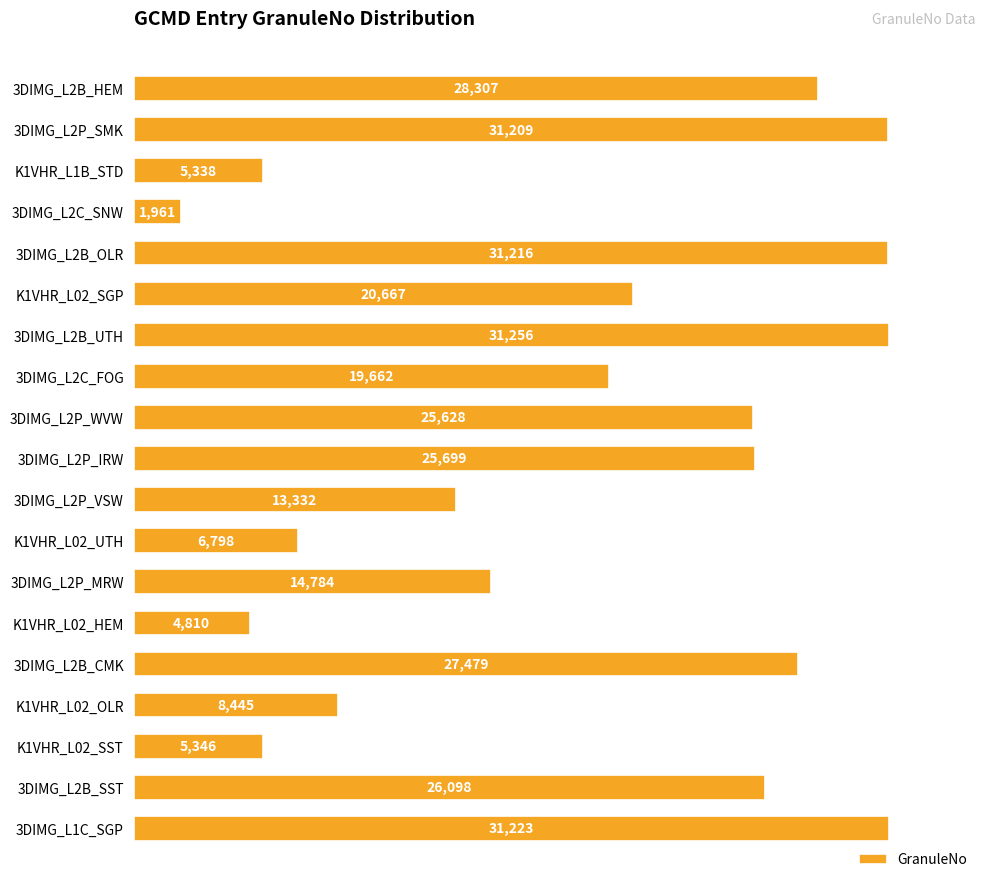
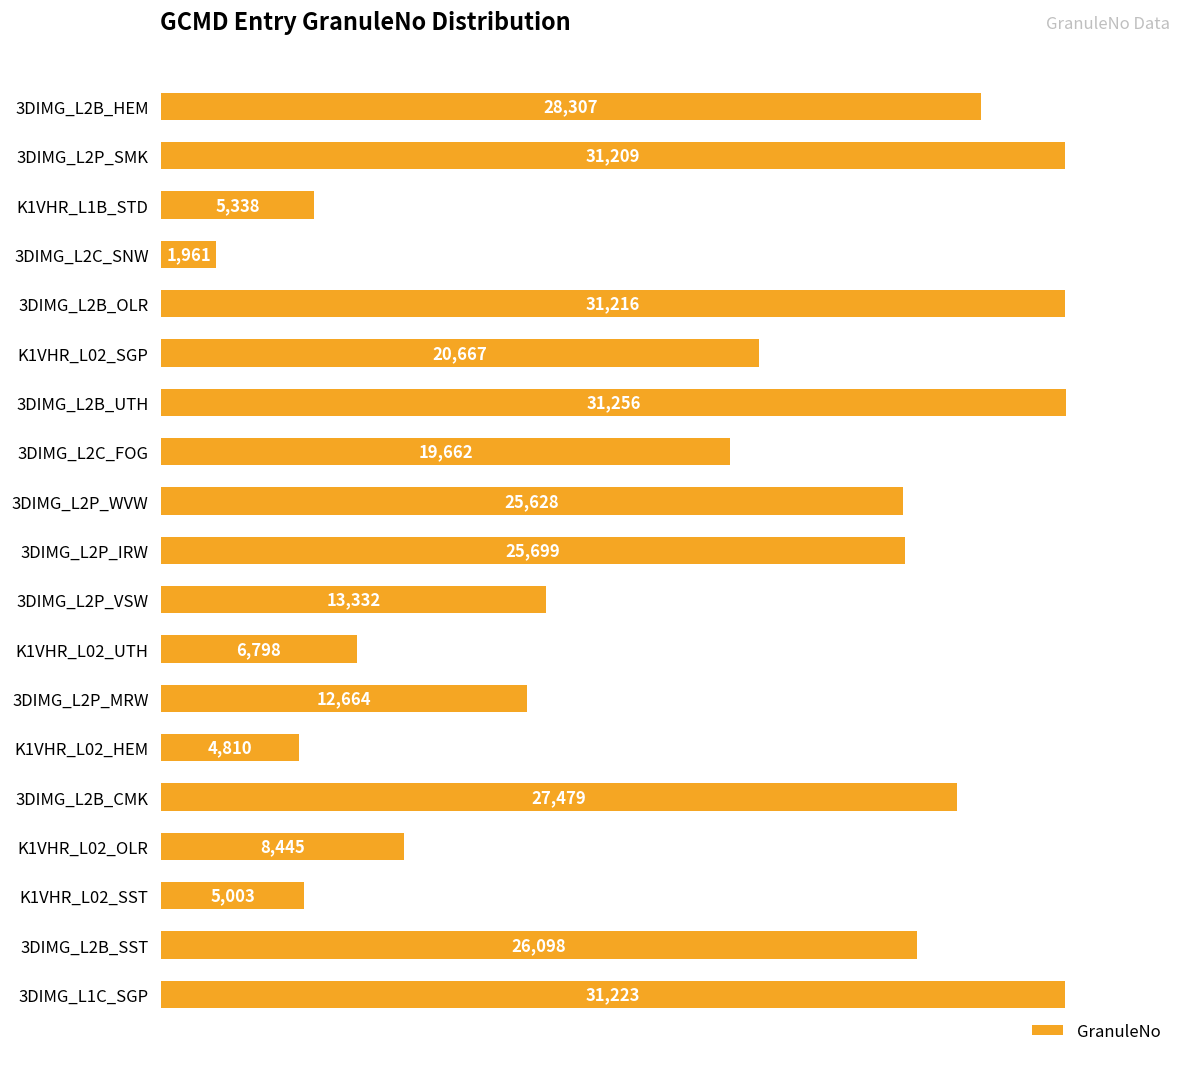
3DIMG_L2P_MRW: 14,784 -> 12,664
K1VHR_L02_SST: 5,346 -> 5,003
